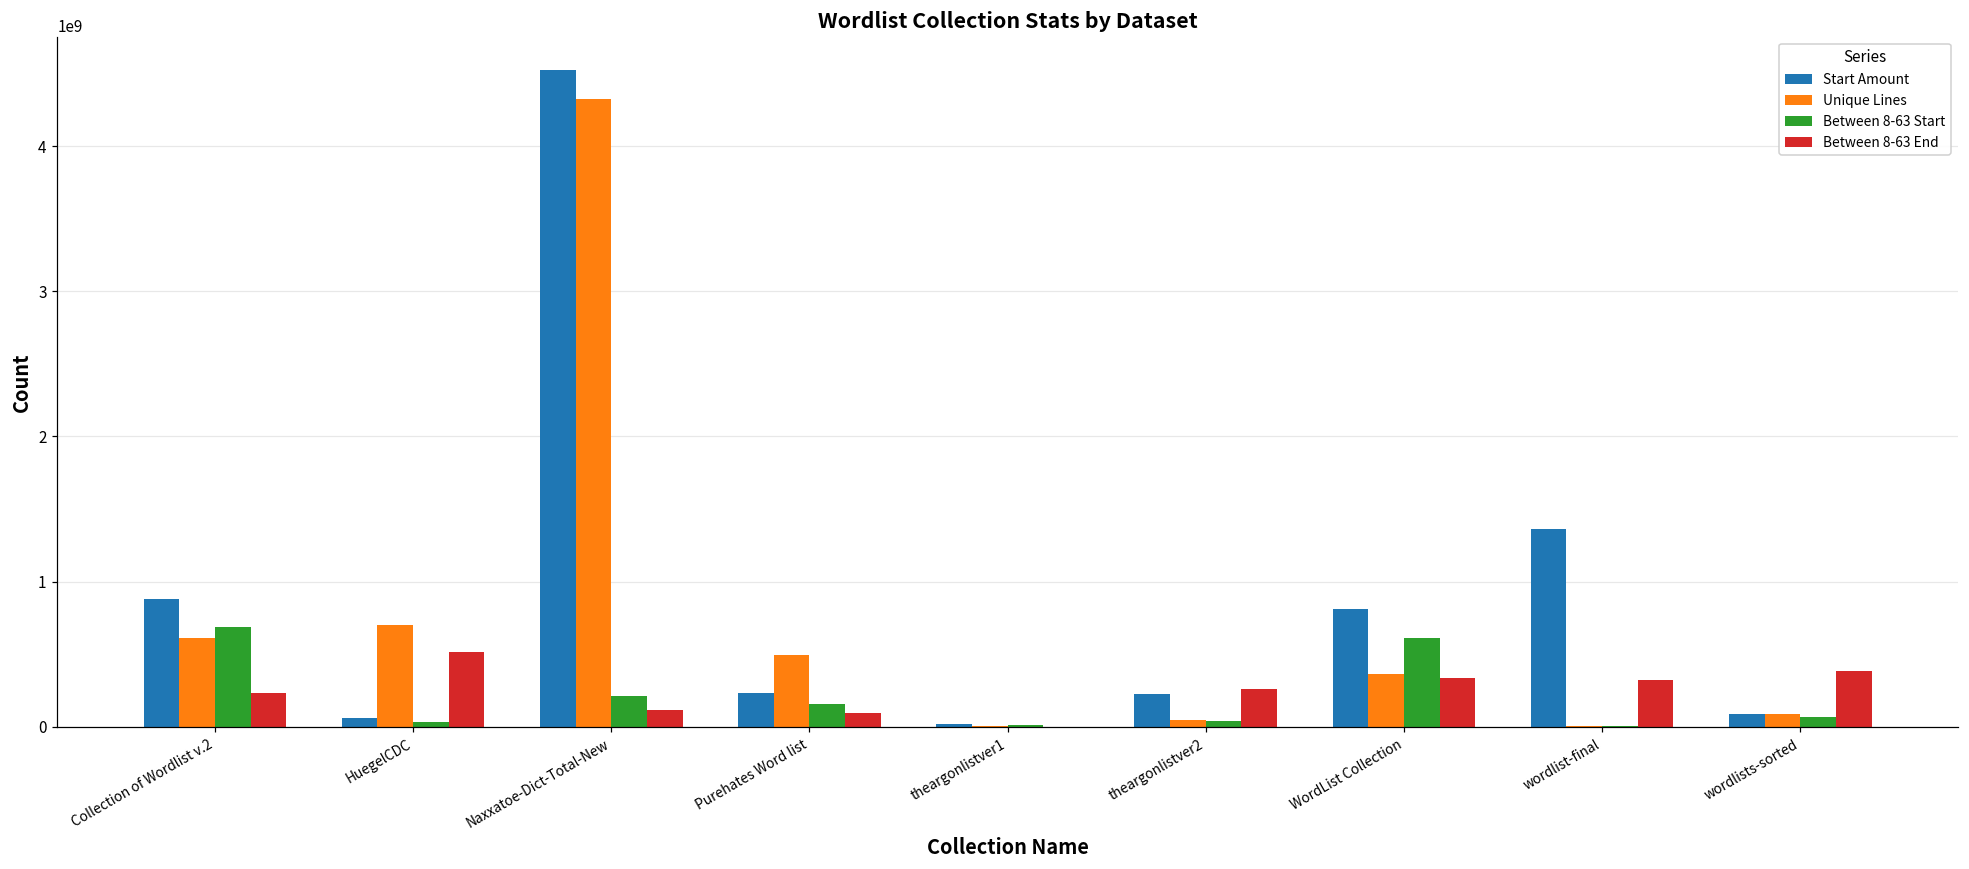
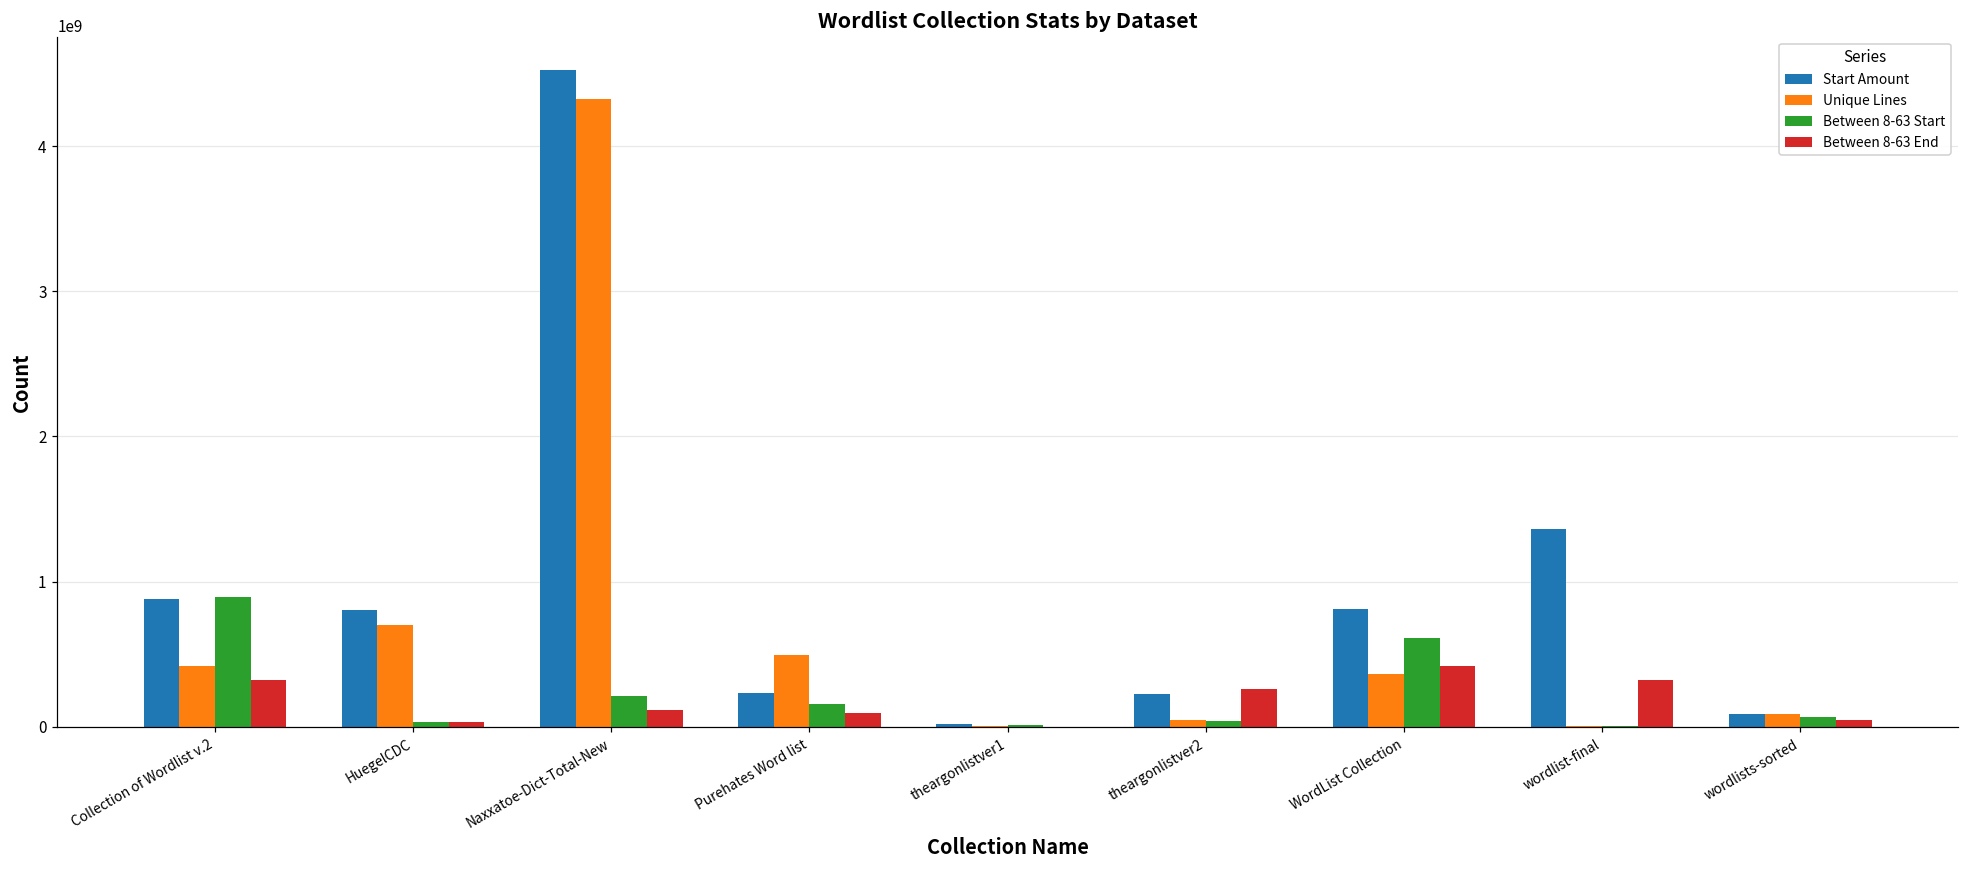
Unique Lines, Collection of Wordlist v.2: 610000000 -> 420000000
Between 8-63 Start, Collection of Wordlist v.2: 690000000 -> 900000000
Between 8-63 End, Collection of Wordlist v.2: 230000000 -> 320000000
Start Amount, HuegelCDC: 60000000 -> 810000000
Between 8-63 End, HuegelCDC: 520000000 -> 30000000
Between 8-63 End, WordList Collection: 340000000 -> 420000000
Between 8-63 End, wordlists-sorted: 390000000 -> 50000000
